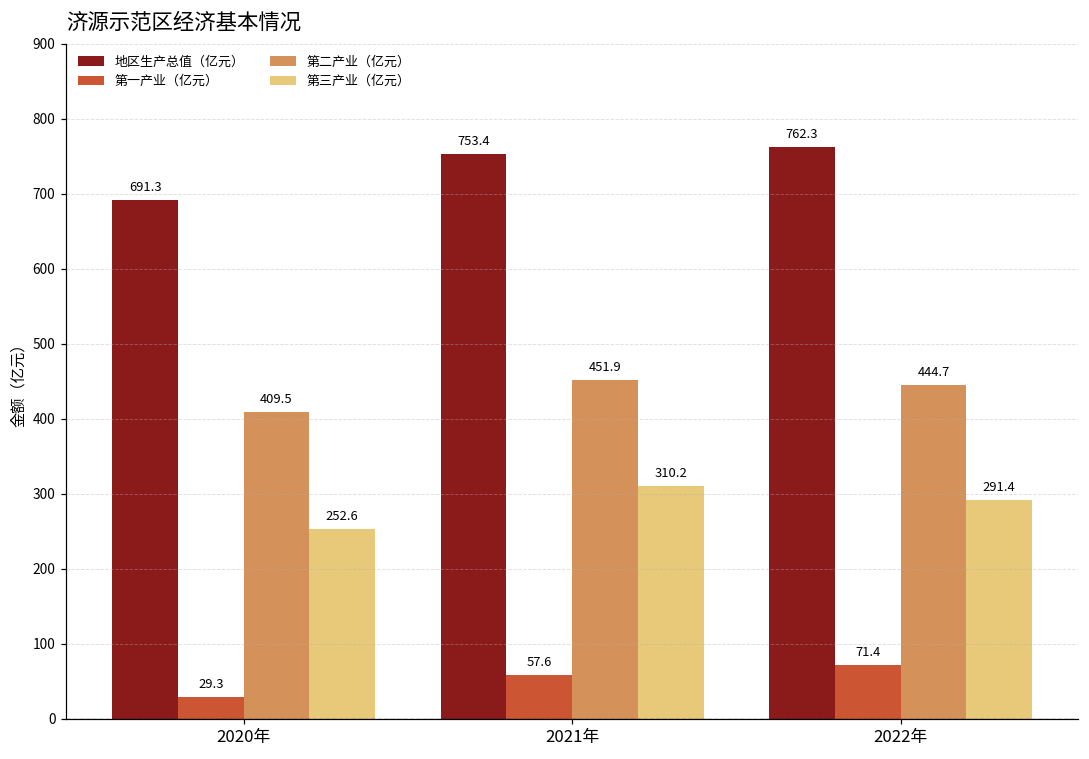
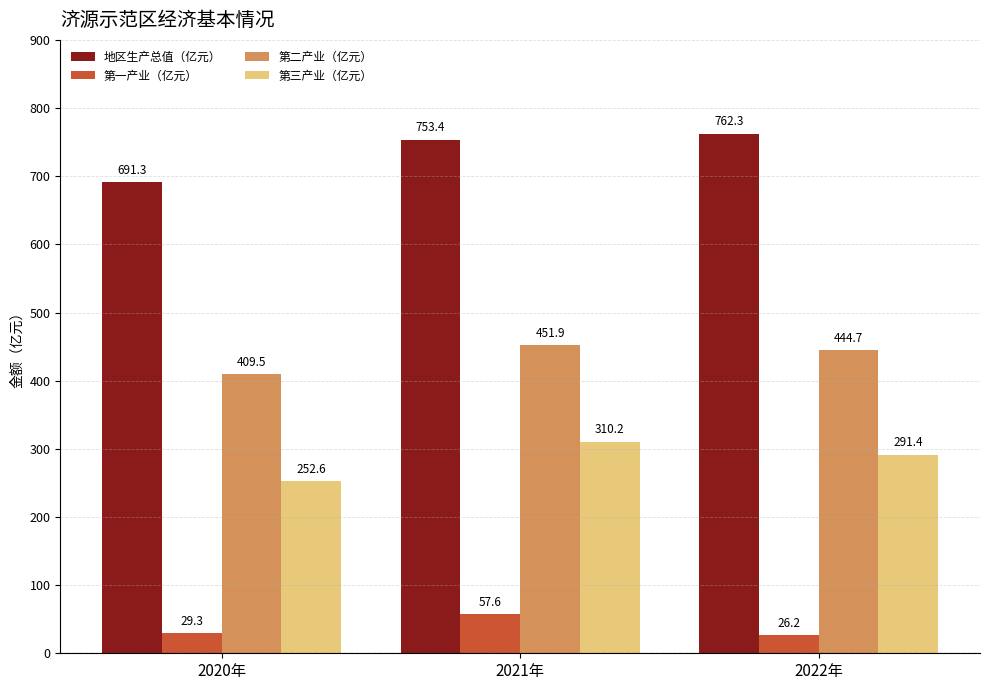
第一产业（亿元）, 2022年: 71.4 -> 26.2
